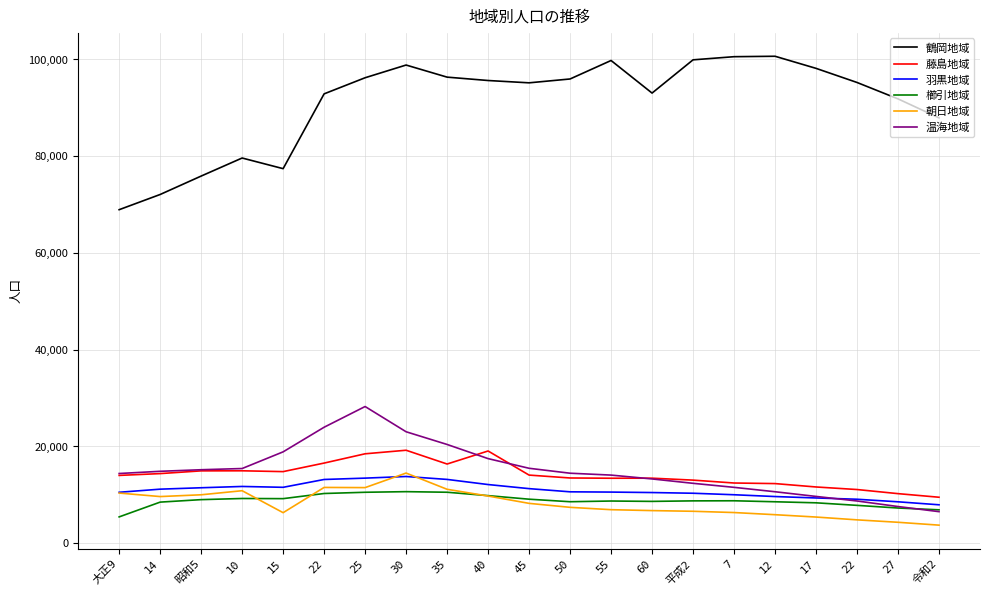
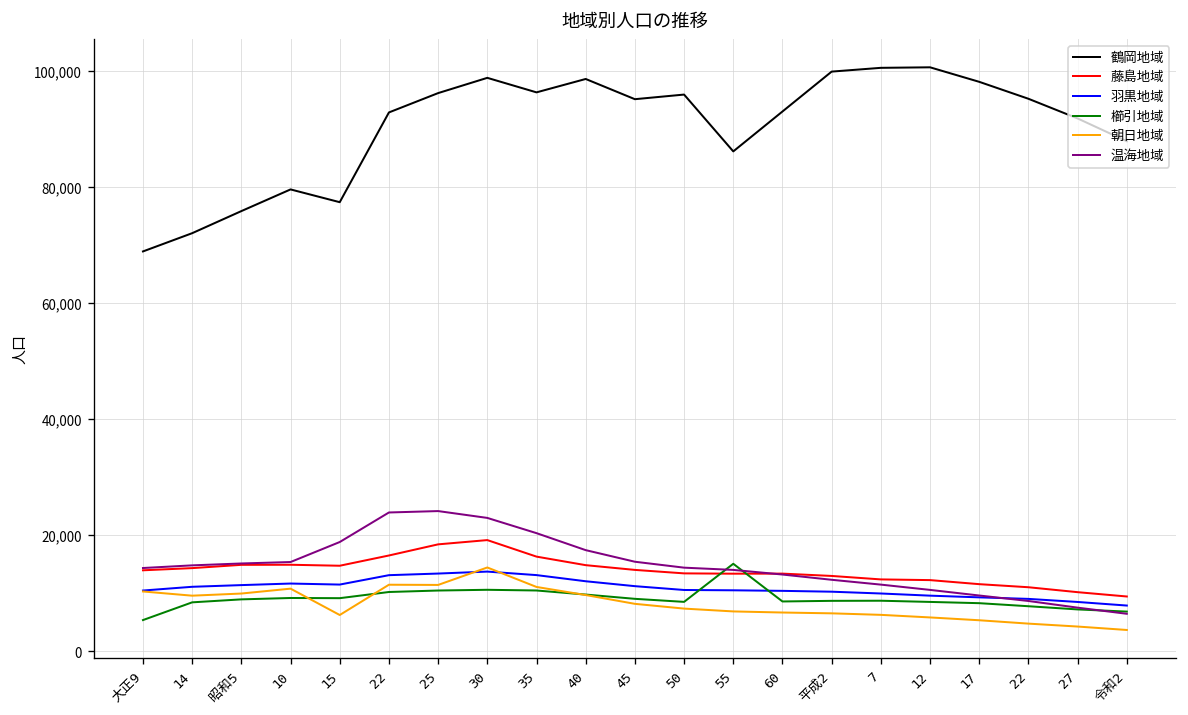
温海地域, 25: 28,000 -> 24,000
鶴岡地域, 40: 96,000 -> 99,000
藤島地域, 40: 19,000 -> 15,000
鶴岡地域, 55: 100,000 -> 86,000
櫛引地域, 55: 9,000 -> 15,000
